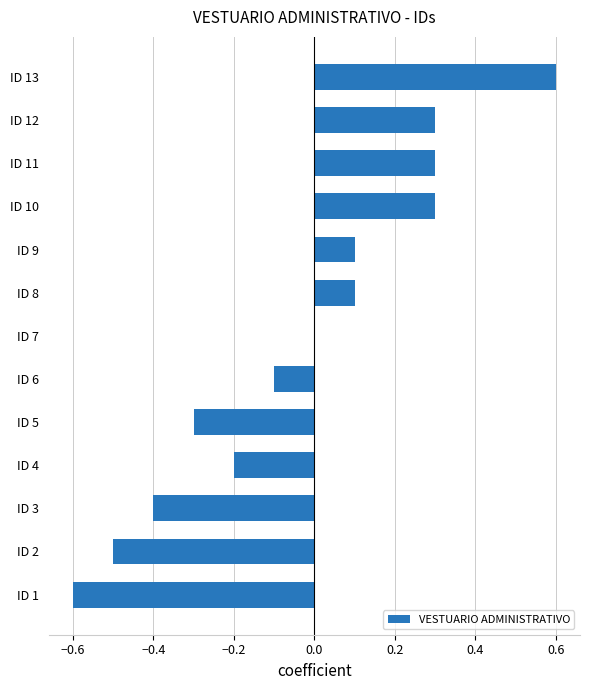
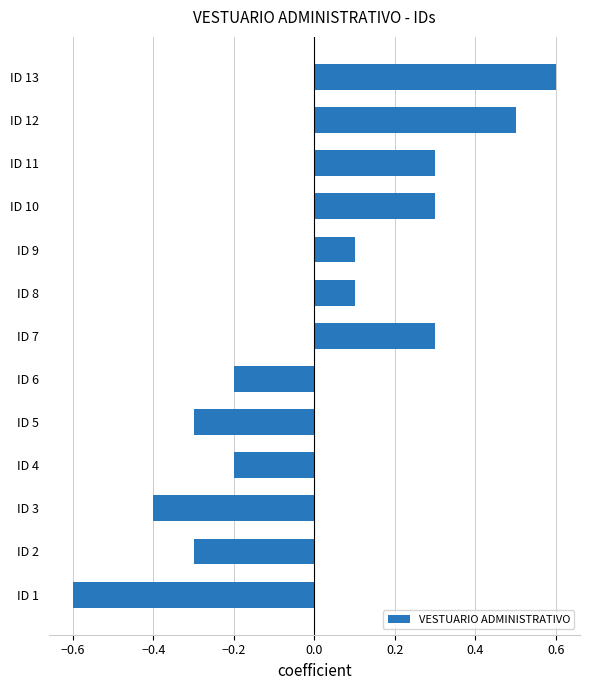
ID 12: 0.30 -> 0.50
ID 7: 0.00 -> 0.30
ID 6: -0.10 -> -0.20
ID 2: -0.50 -> -0.30
